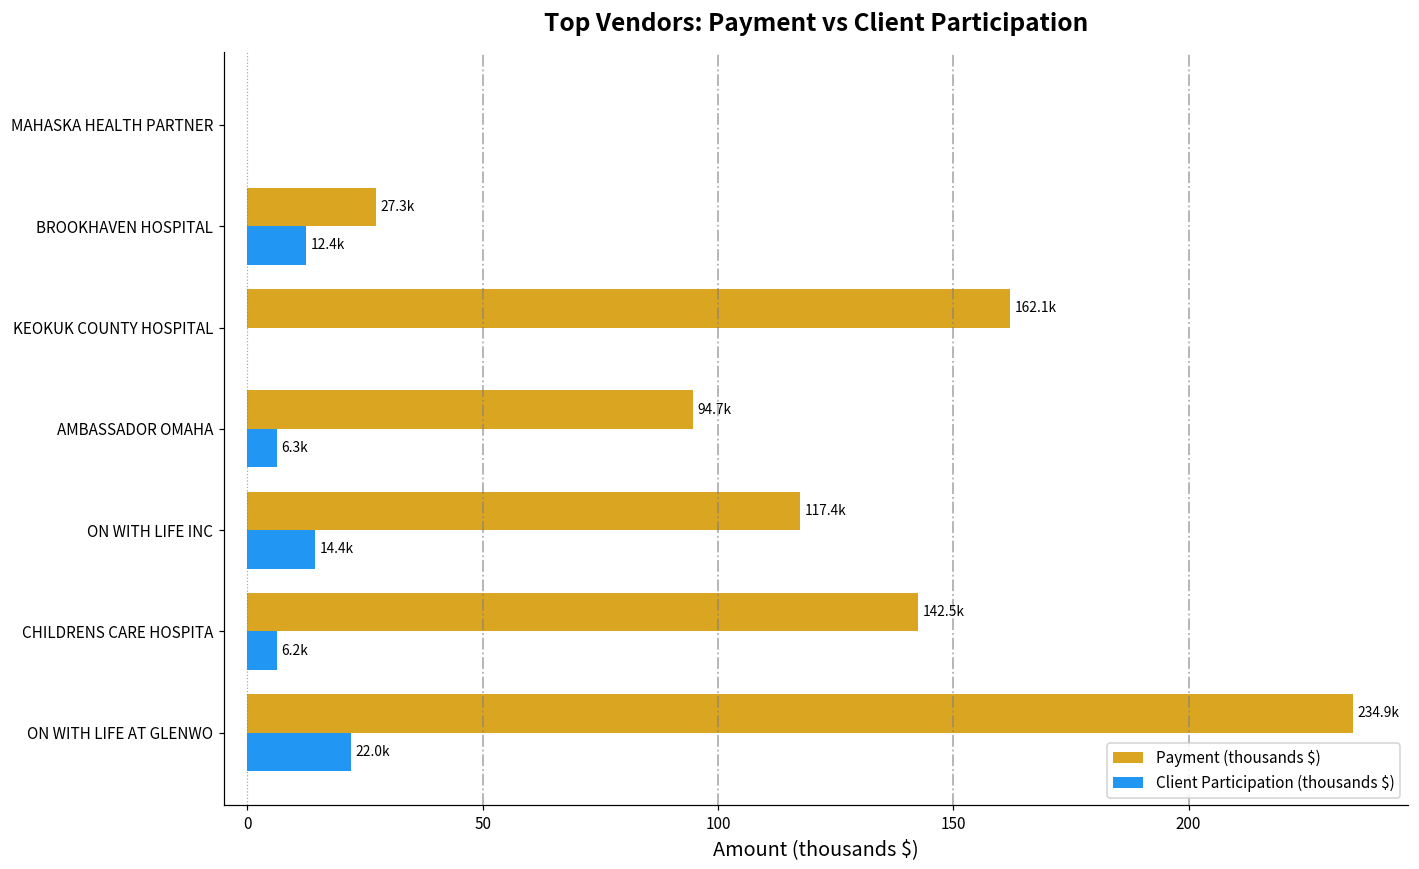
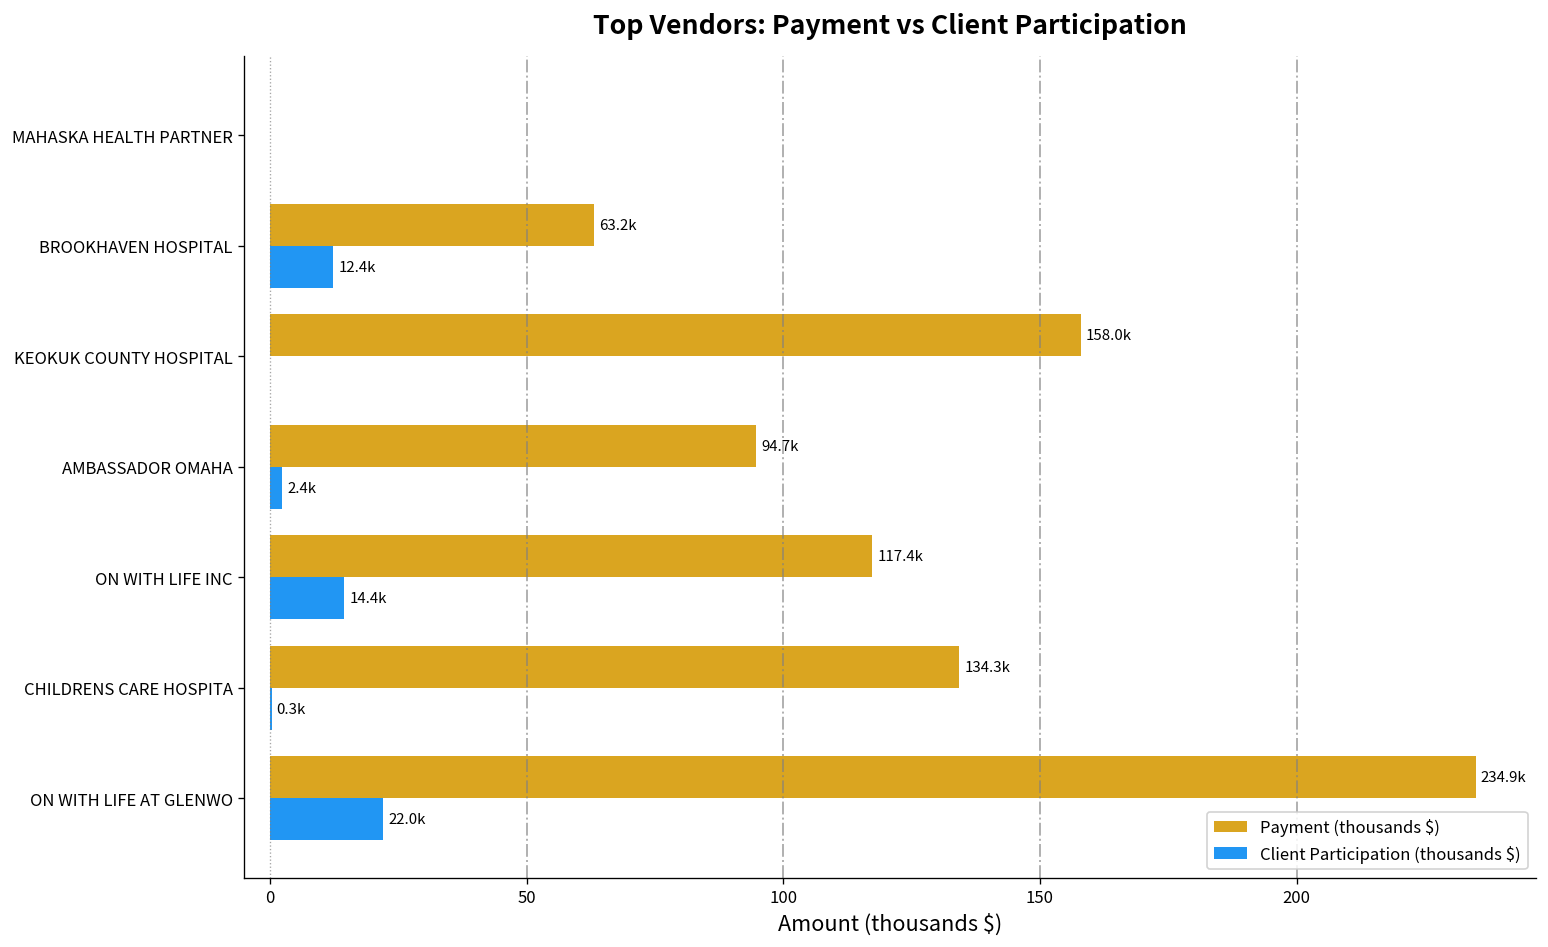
Payment (thousands $), BROOKHAVEN HOSPITAL: 27.3k -> 63.2k
Payment (thousands $), KEOKUK COUNTY HOSPITAL: 162.1k -> 158.0k
Client Participation (thousands $), AMBASSADOR OMAHA: 6.3k -> 2.4k
Payment (thousands $), CHILDRENS CARE HOSPITA: 142.5k -> 134.3k
Client Participation (thousands $), CHILDRENS CARE HOSPITA: 6.2k -> 0.3k
